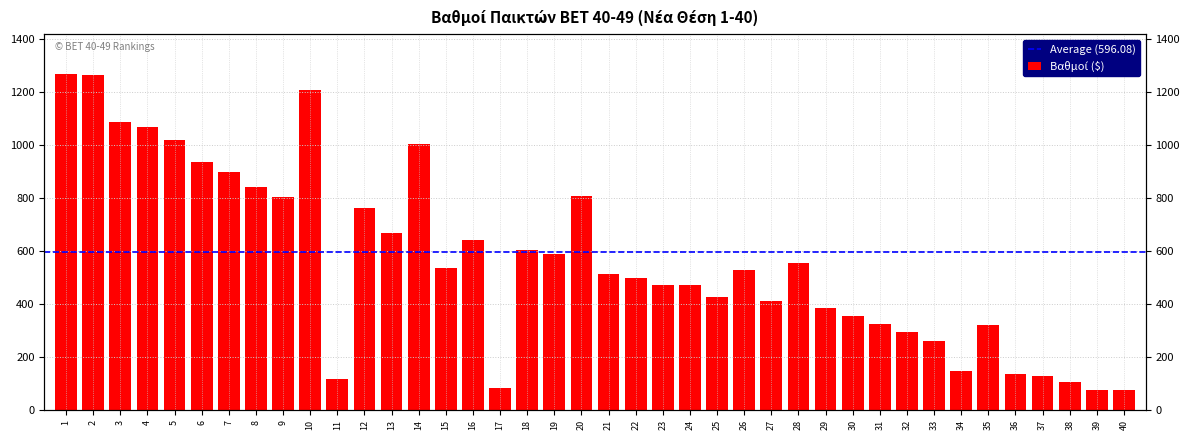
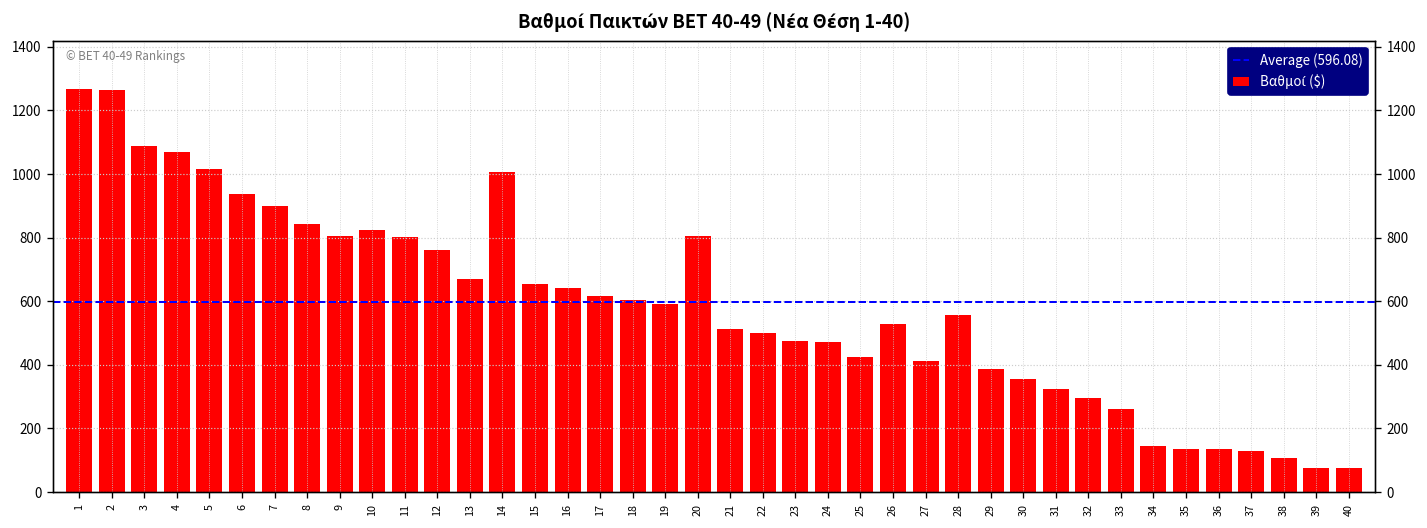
10: 1210 -> 820
11: 120 -> 800
15: 530 -> 650
17: 80 -> 620
35: 320 -> 140
